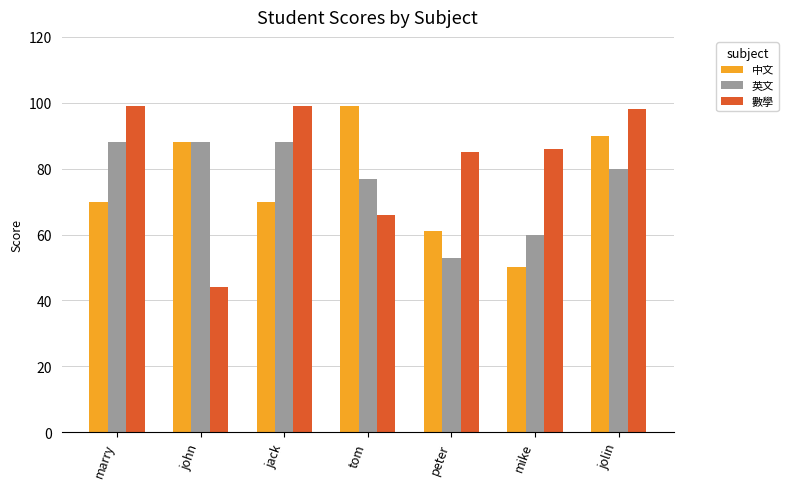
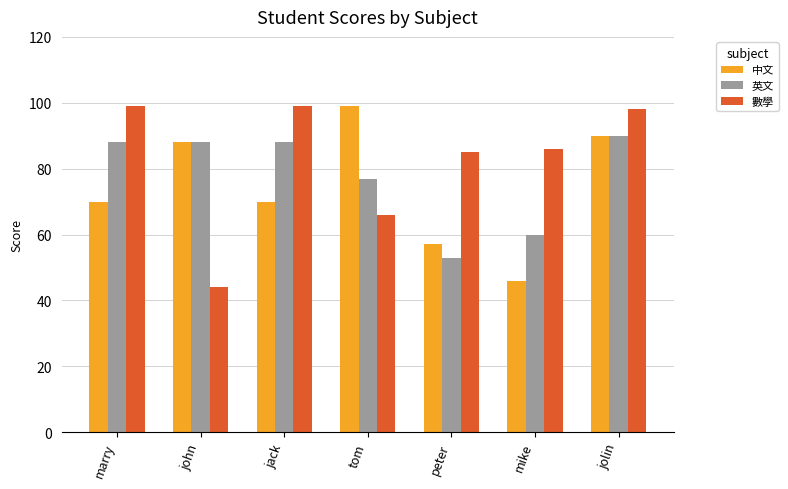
中文, peter: 61 -> 57
中文, mike: 50 -> 46
英文, jolin: 80 -> 90
